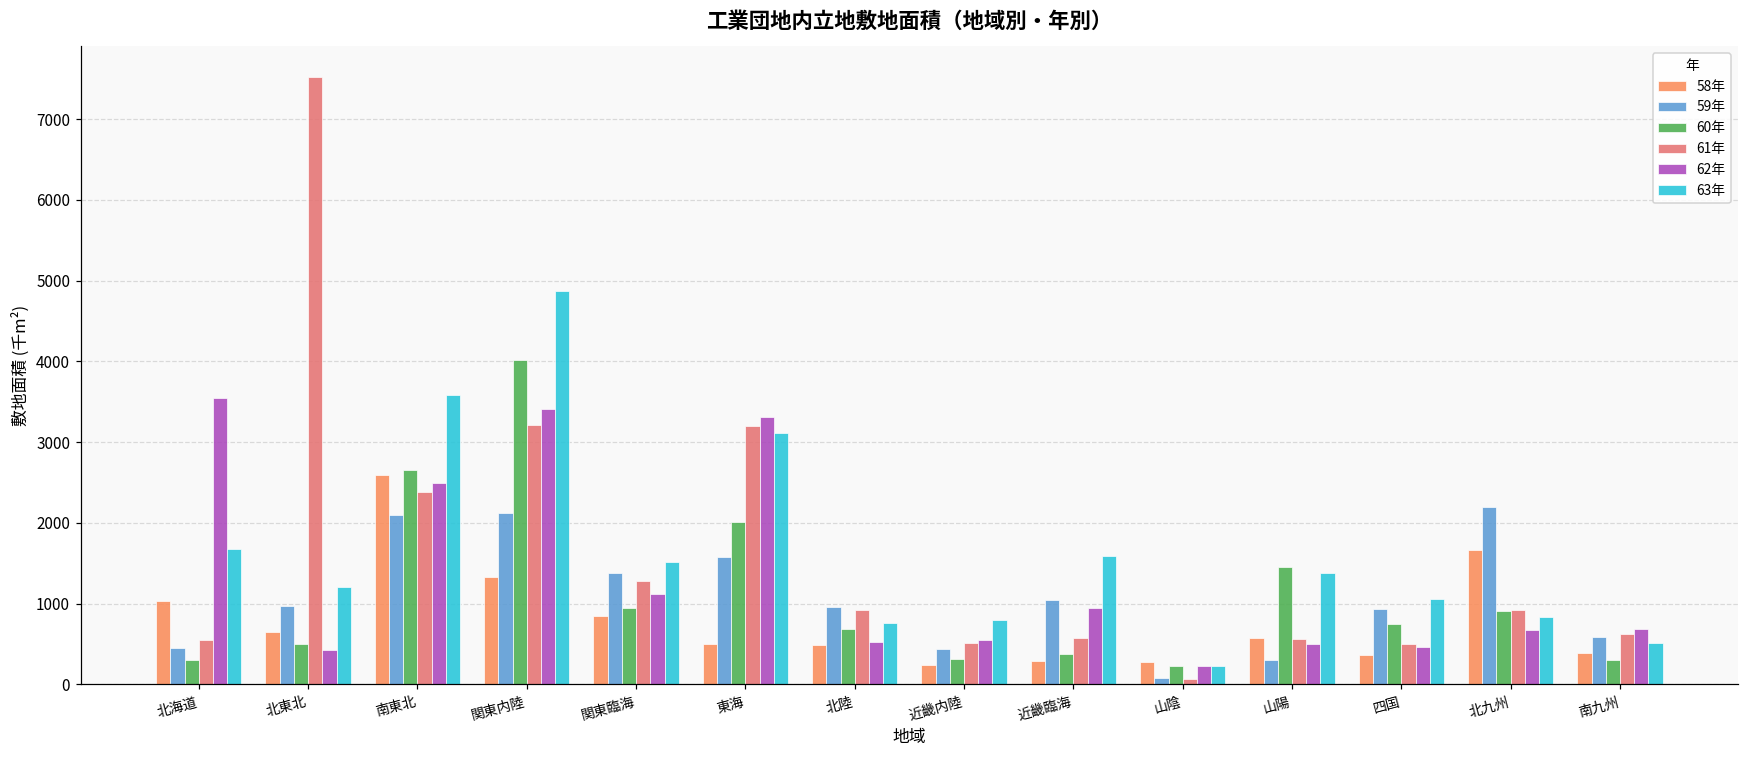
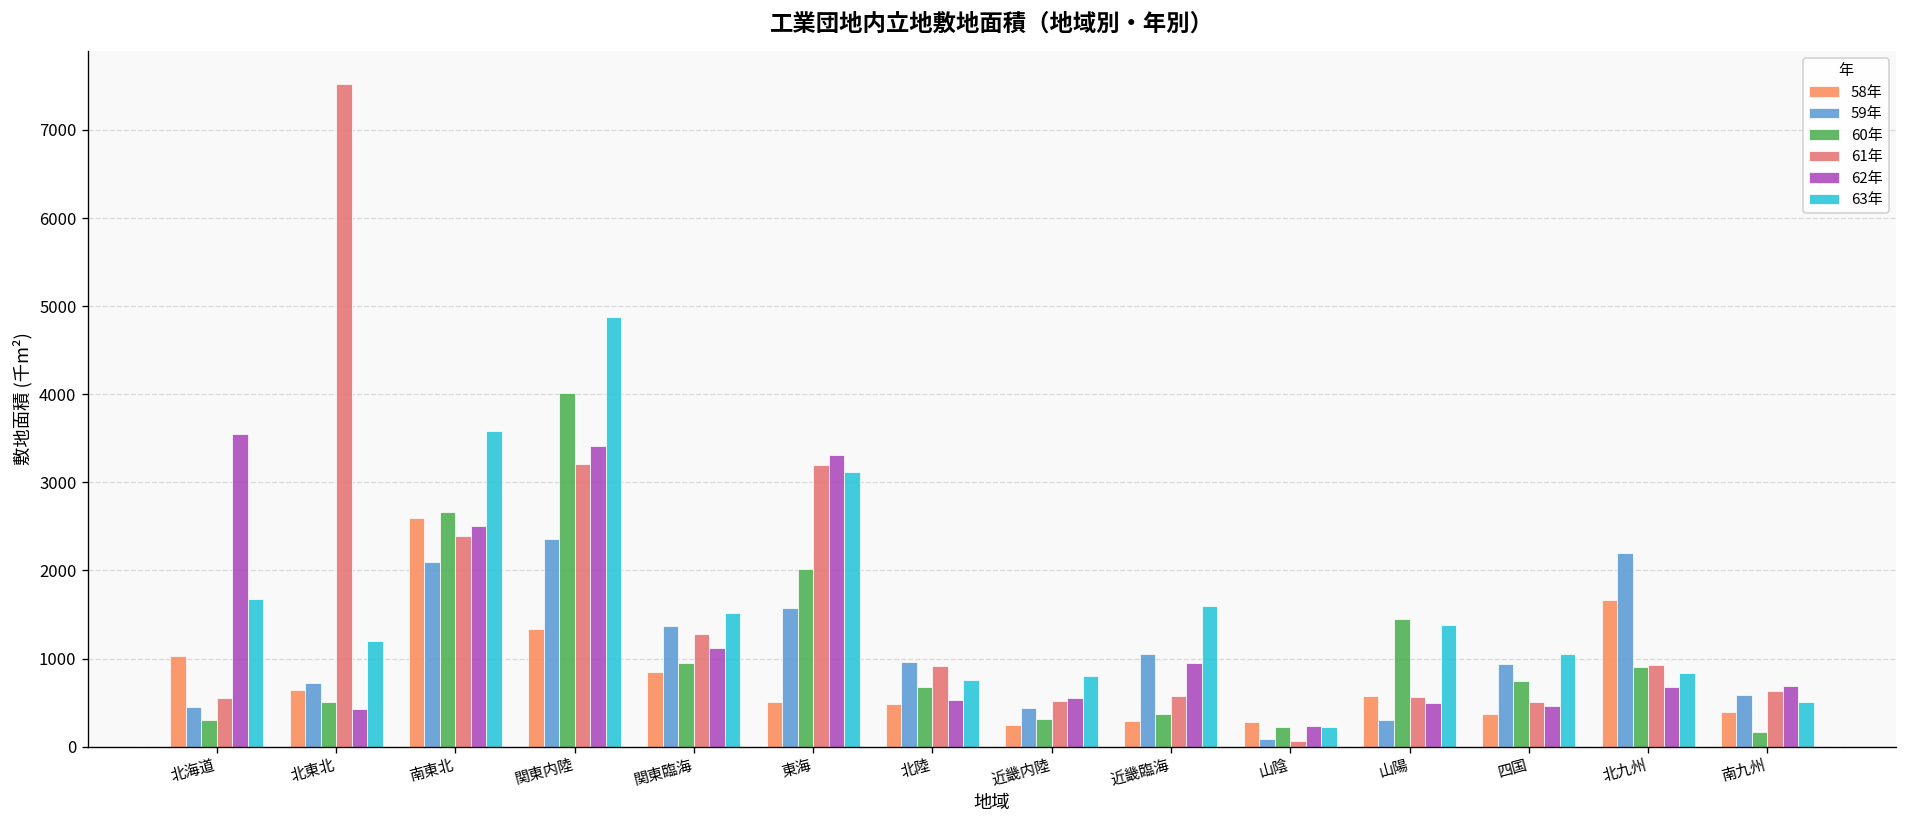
59年, 北東北: 1000 -> 700
59年, 関東内陸: 2100 -> 2400
60年, 南九州: 300 -> 200
